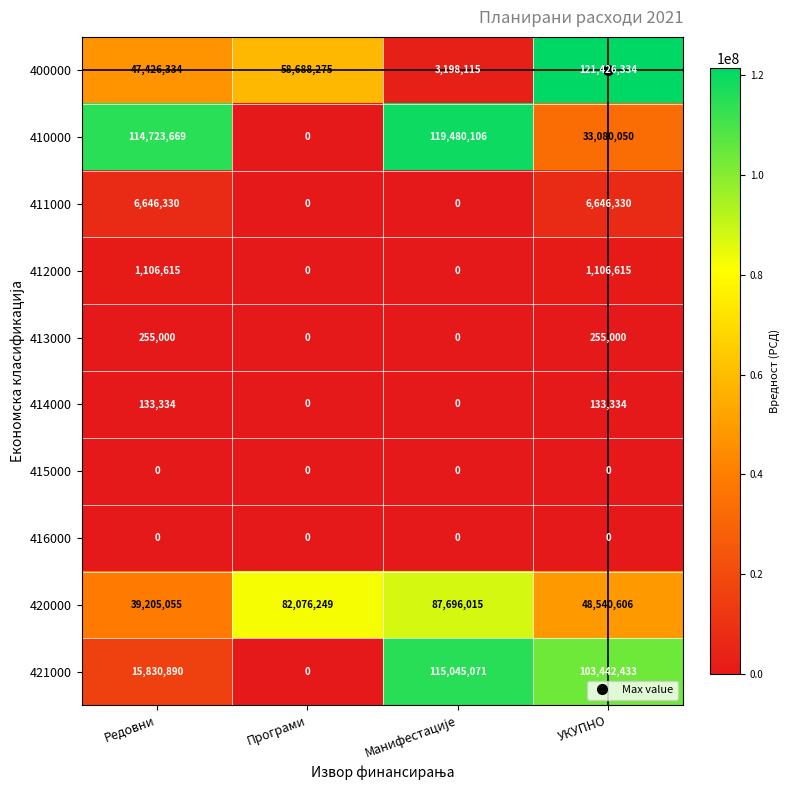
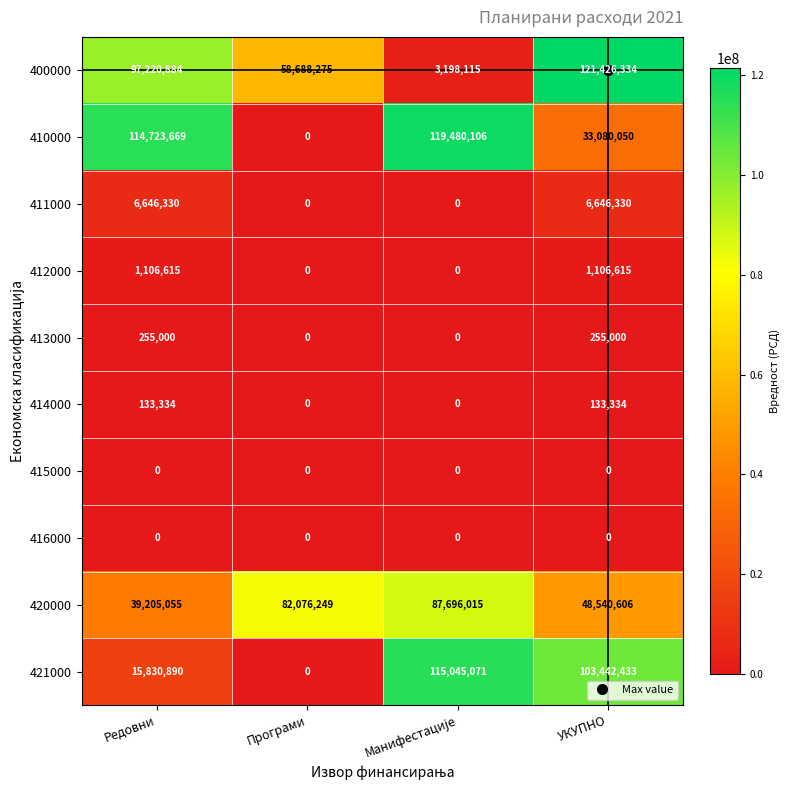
400000, Редовни: 47,426,334 -> 97,220,884
